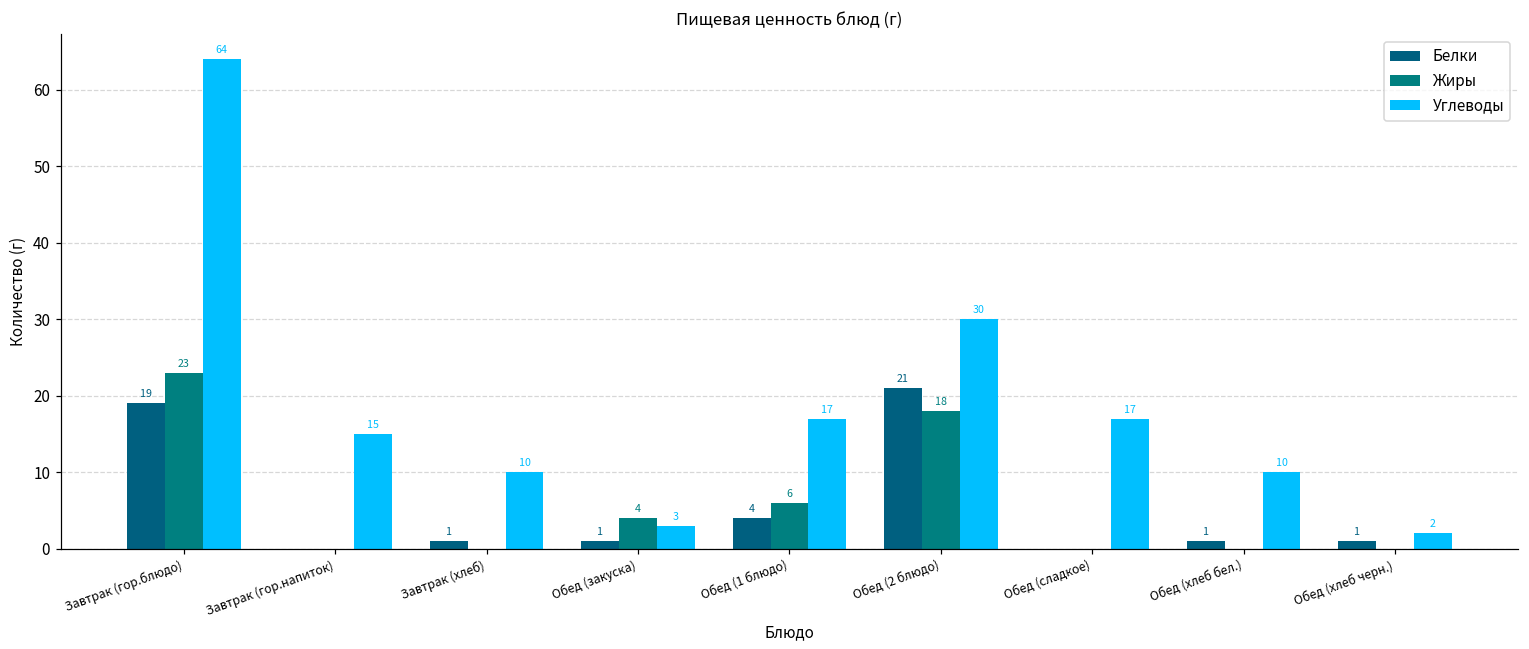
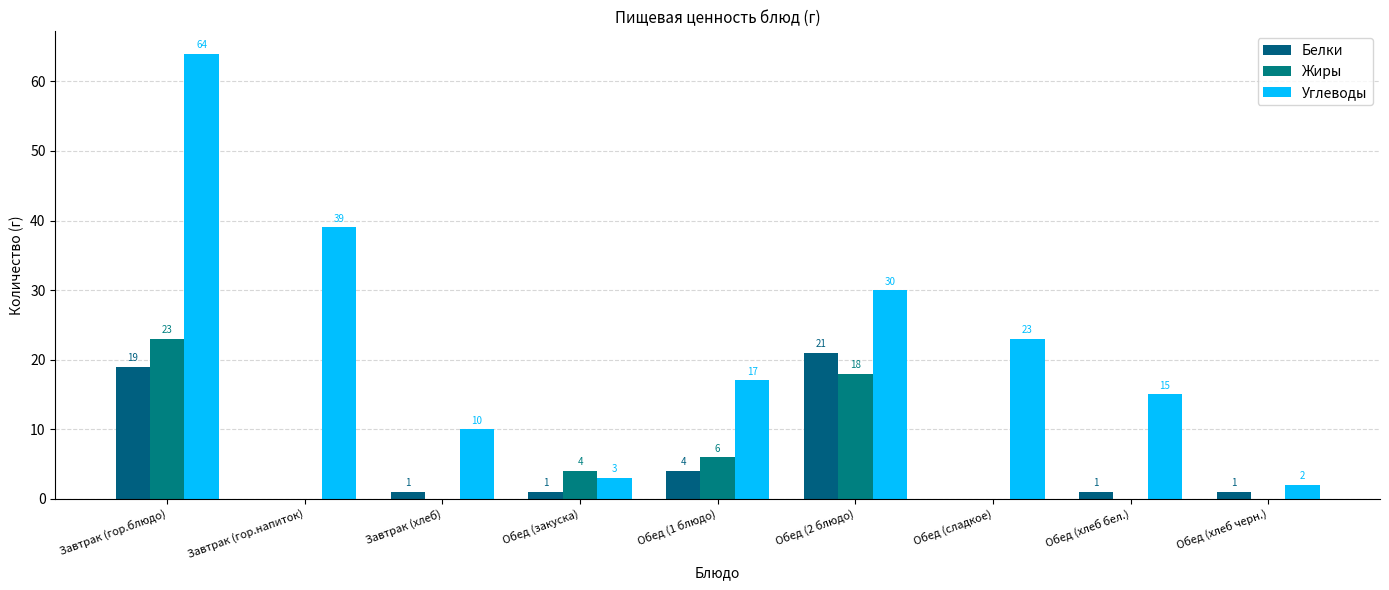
Углеводы, Завтрак (гор.напиток): 15 -> 39
Углеводы, Обед (сладкое): 17 -> 23
Углеводы, Обед (хлеб бел.): 10 -> 15
